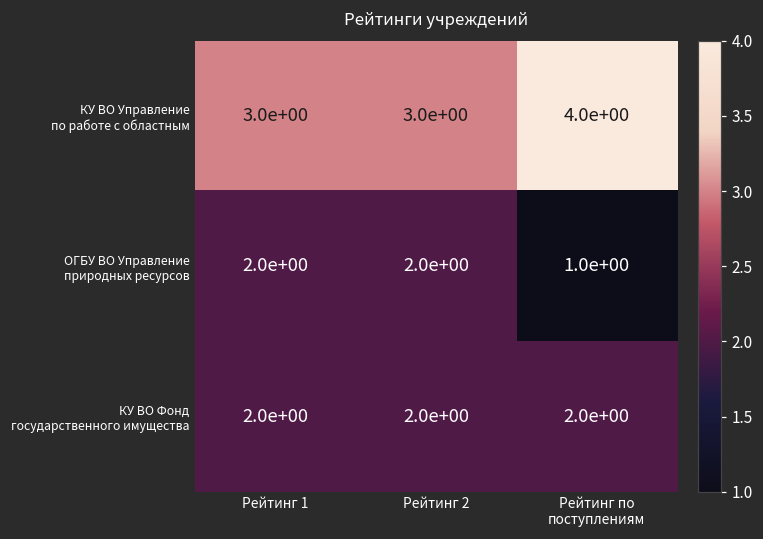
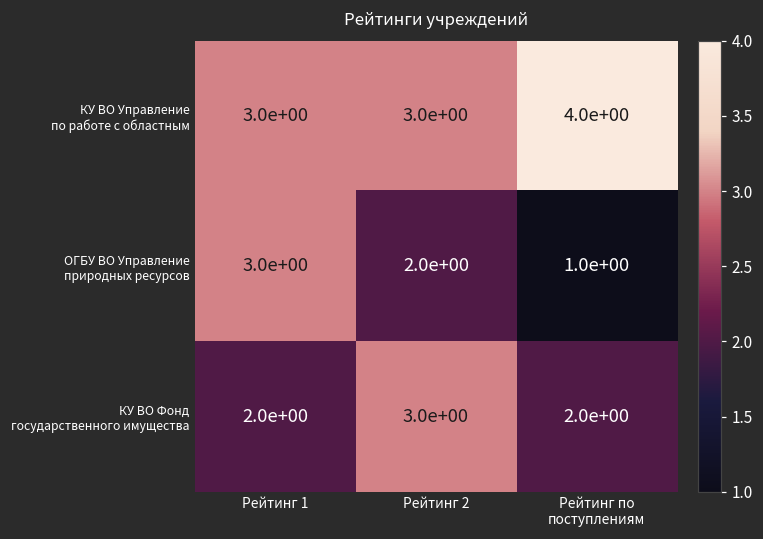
ОГБУ ВО Управление природных ресурсов, Рейтинг 1: 2.0e+00 -> 3.0e+00
КУ ВО Фонд государственного имущества, Рейтинг 2: 2.0e+00 -> 3.0e+00
